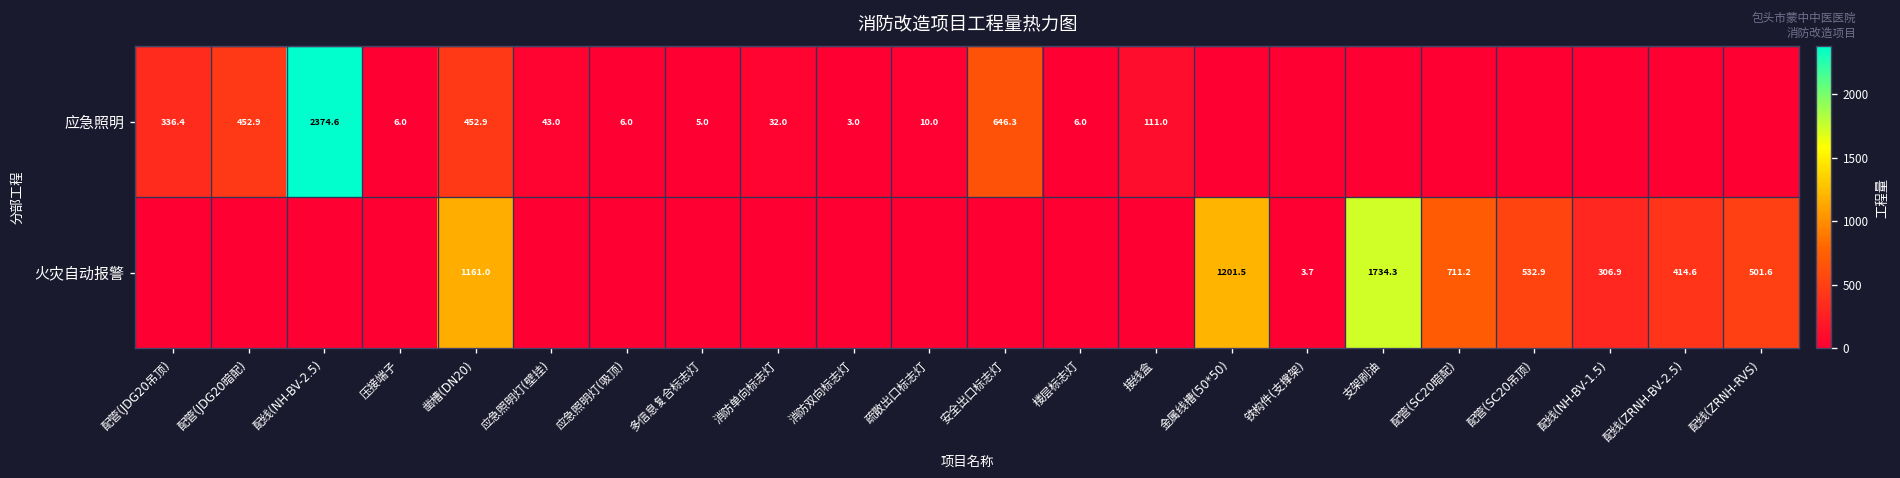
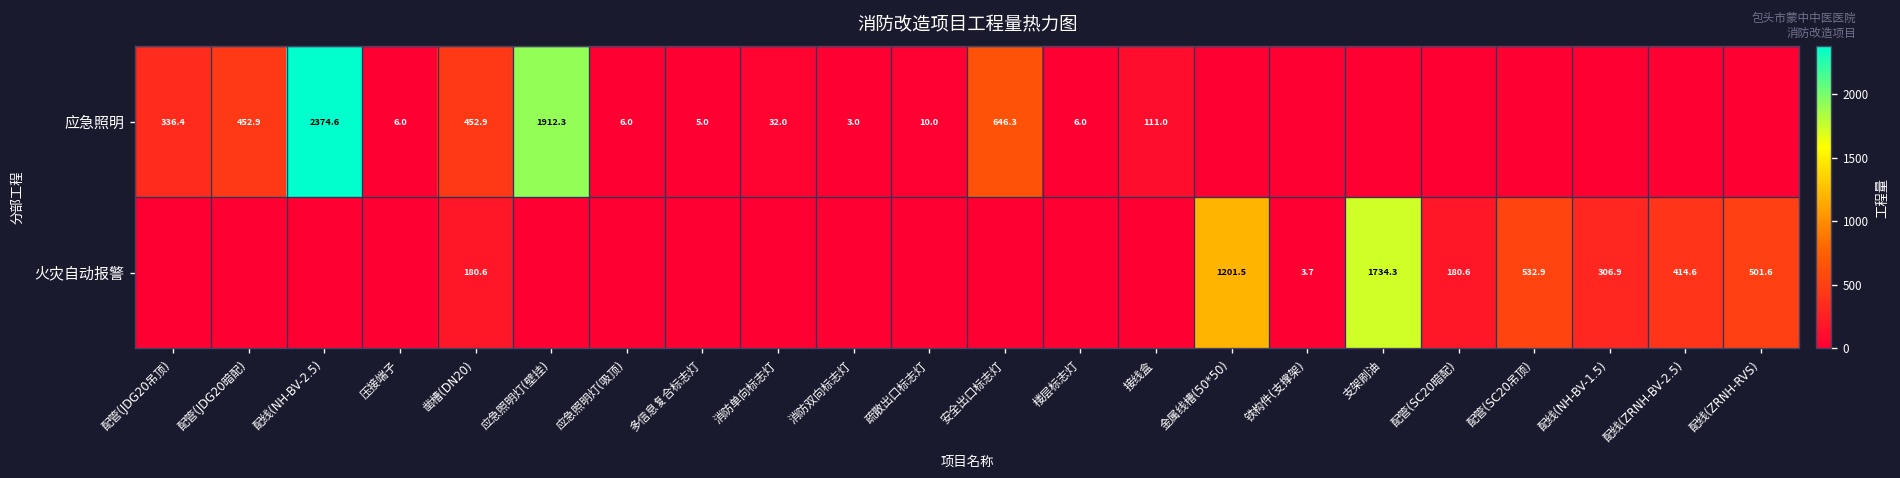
应急照明, 应急照明灯(壁挂): 43.0 -> 1912.3
火灾自动报警, 凿槽(DN20): 1161.0 -> 180.6
火灾自动报警, 配管(SC20暗配): 711.2 -> 180.6
